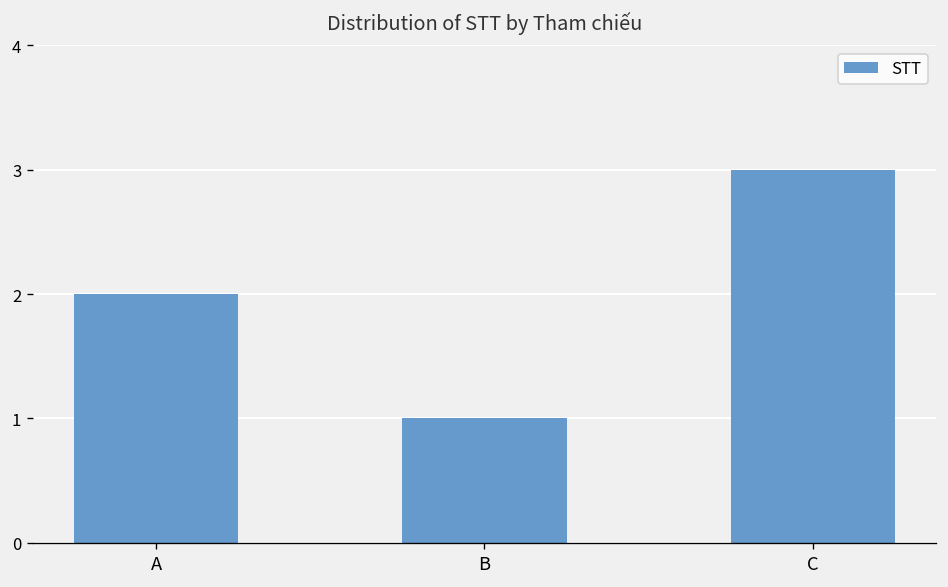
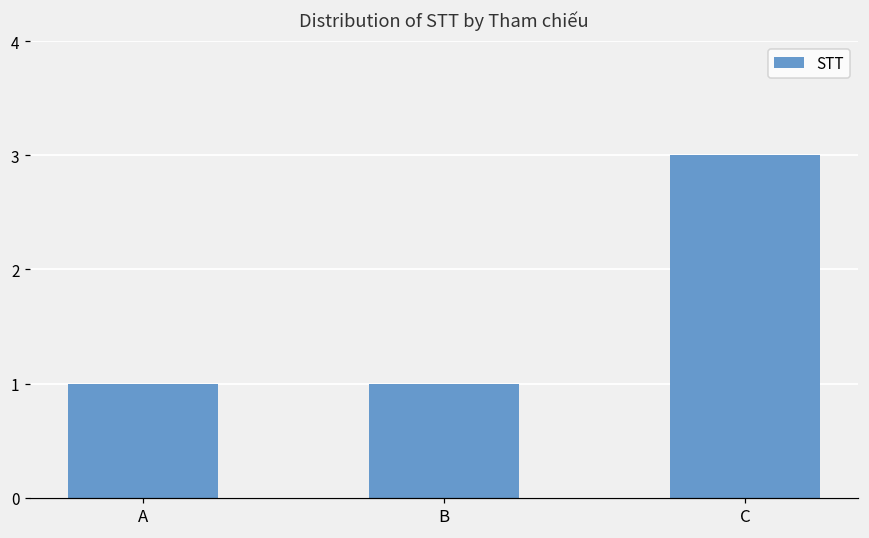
A: 2 -> 1
